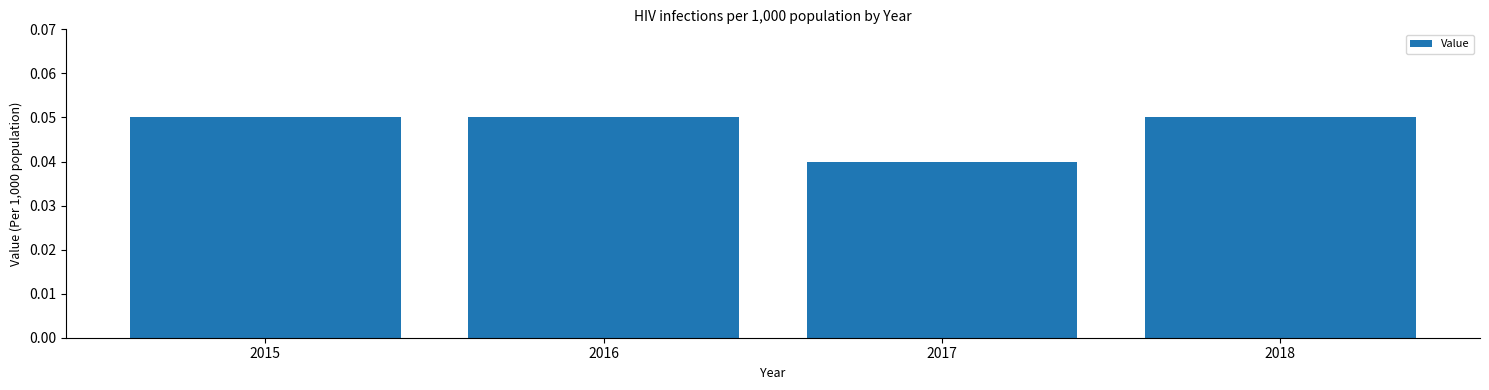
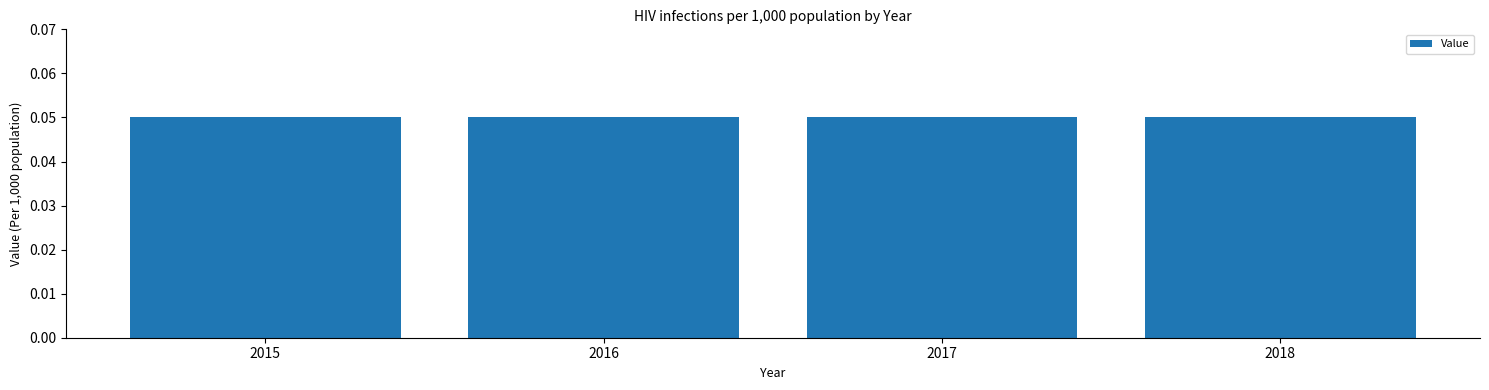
2017: 0.04 -> 0.05
